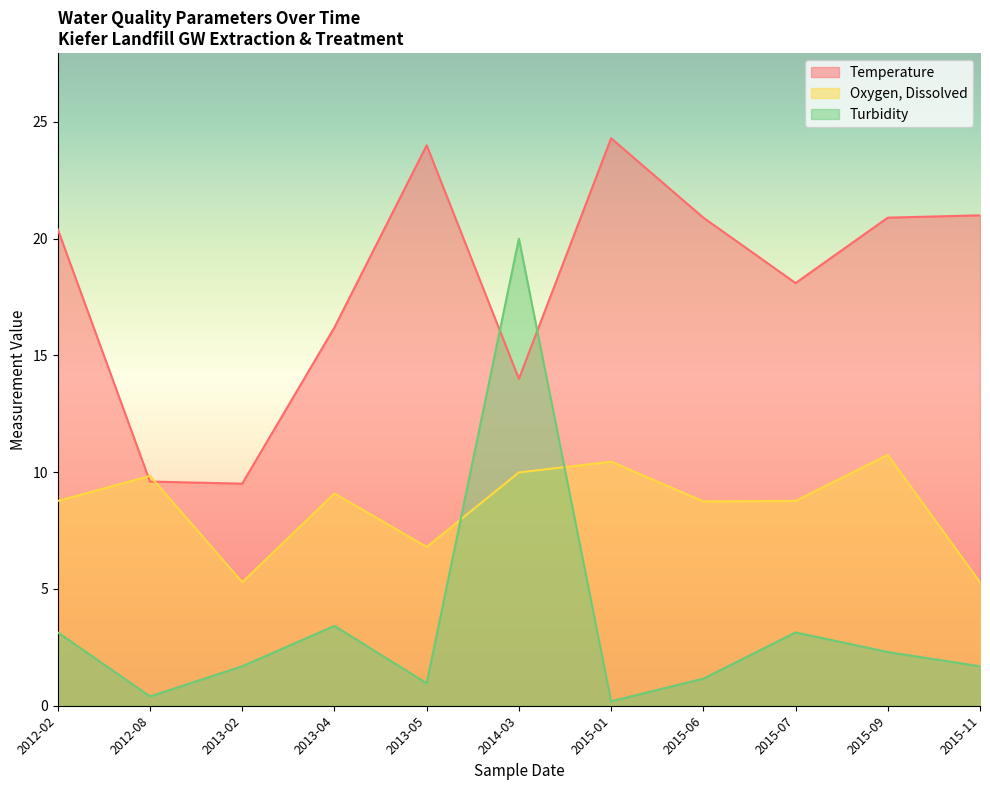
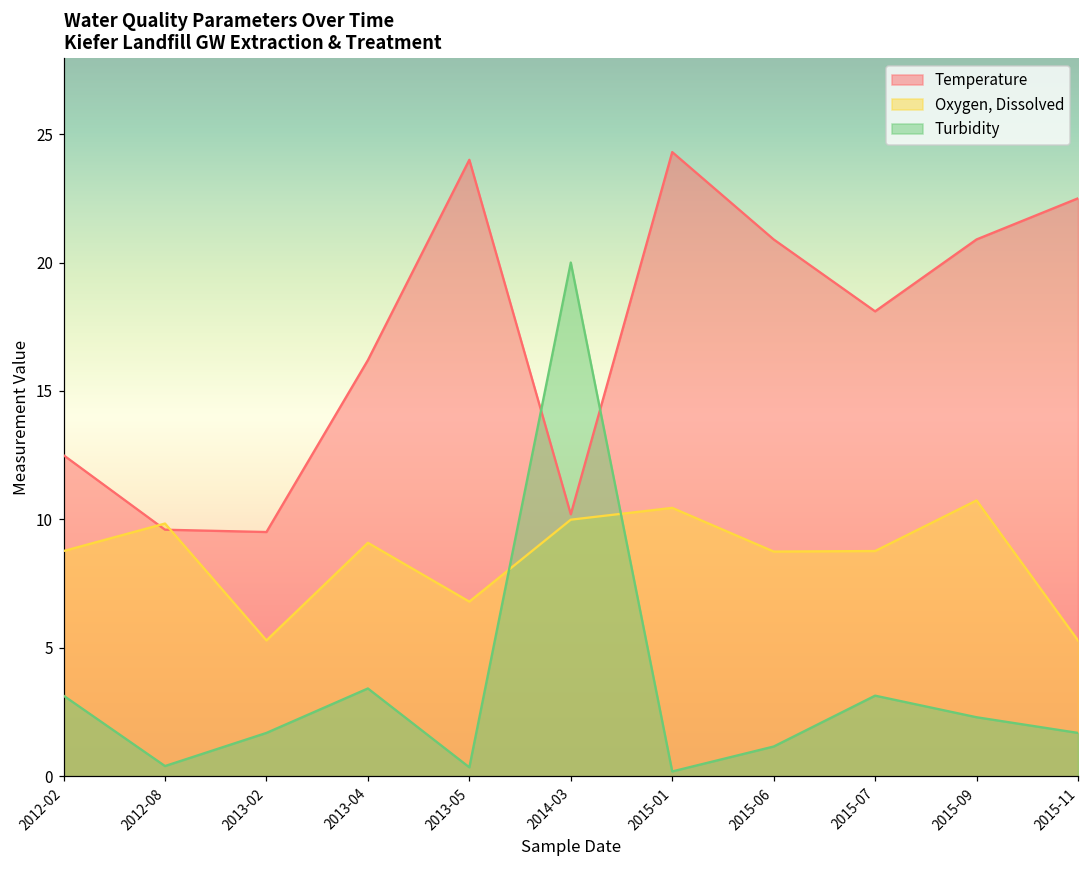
Temperature, 2012-02: 20.4 -> 12.5
Turbidity, 2013-05: 1.0 -> 0.4
Temperature, 2014-03: 14.0 -> 10.2
Temperature, 2015-11: 21.0 -> 22.5
